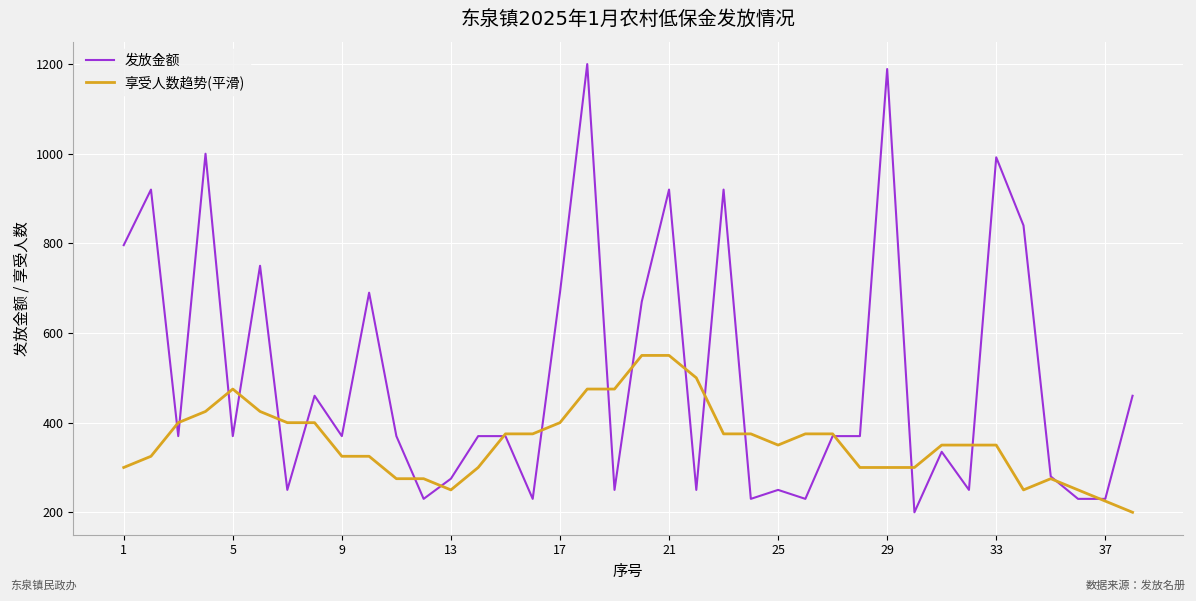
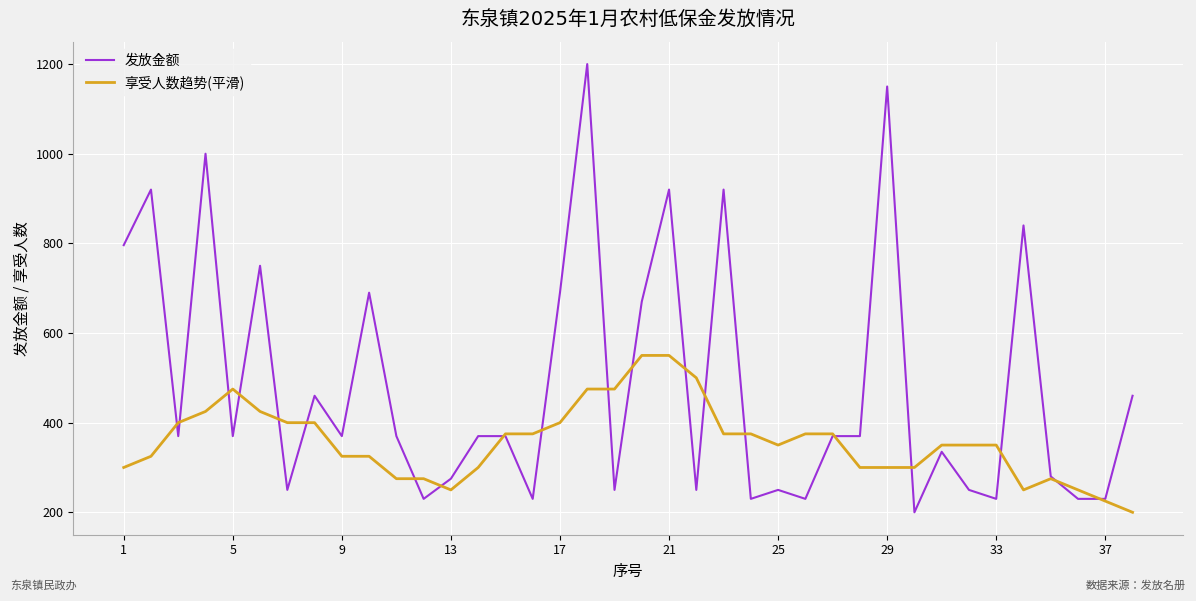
发放金额, 29: 1190 -> 1150
发放金额, 33: 990 -> 230
